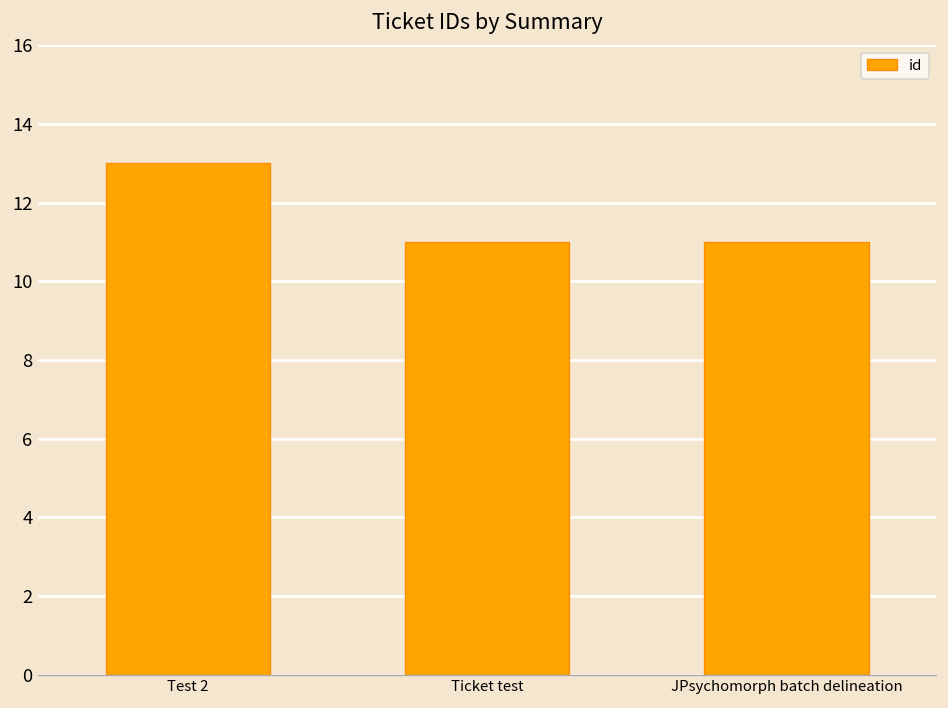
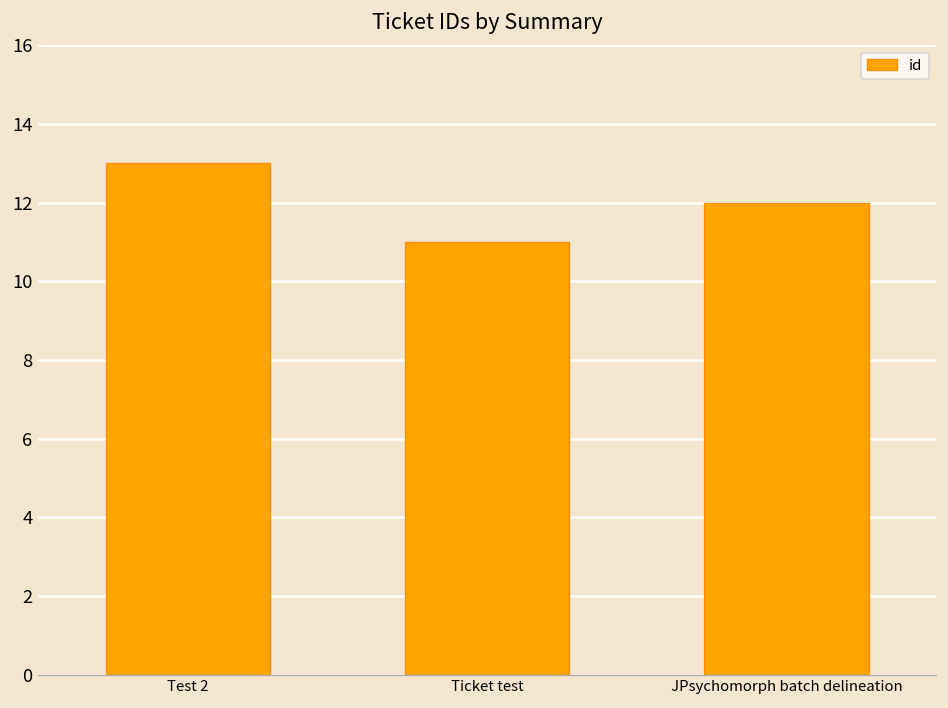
JPsychomorph batch delineation: 11 -> 12
